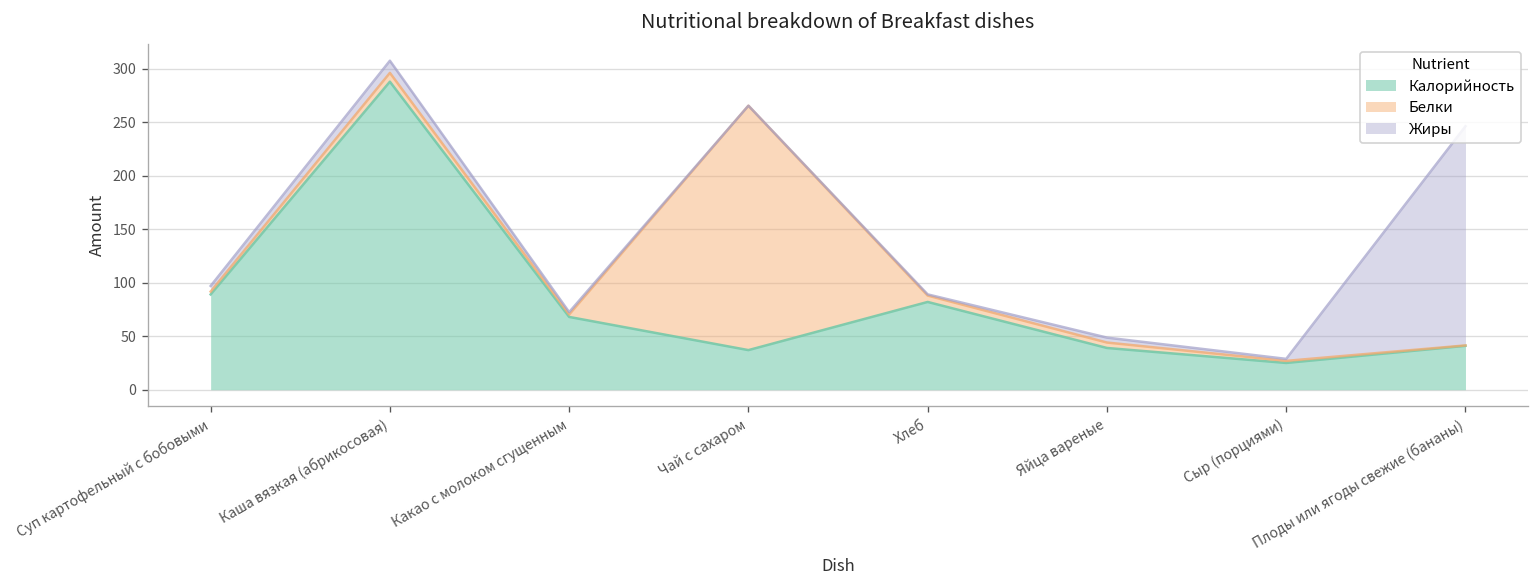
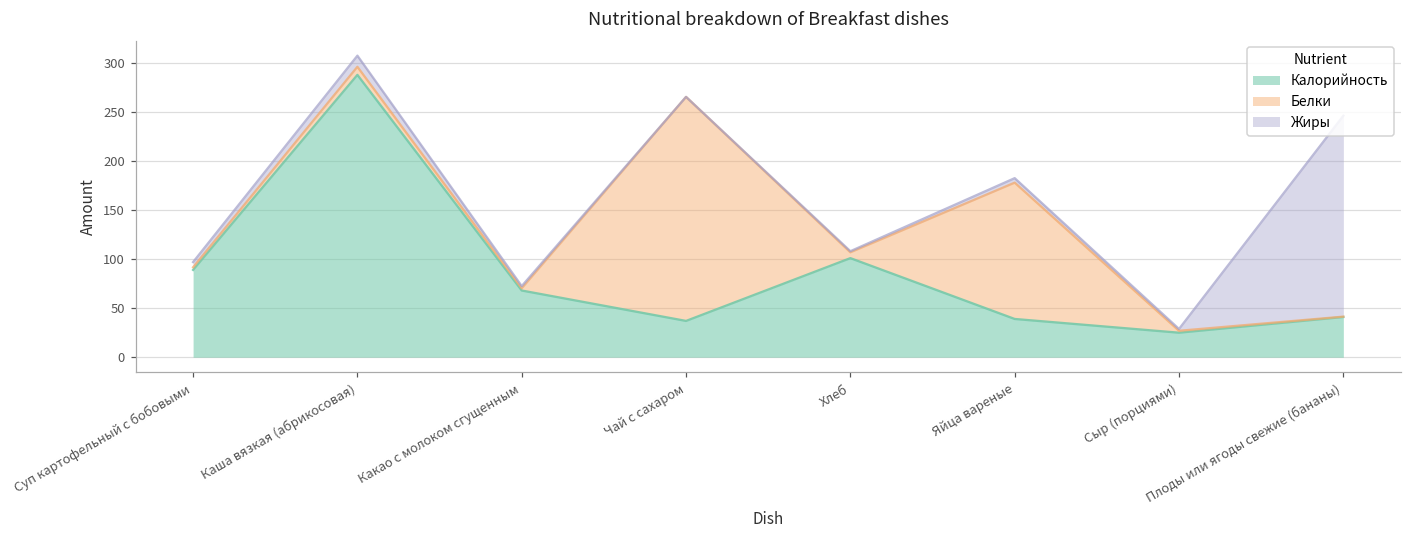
Калорийность, Хлеб: 80 -> 100
Белки, Яйца вареные: 10 -> 140
